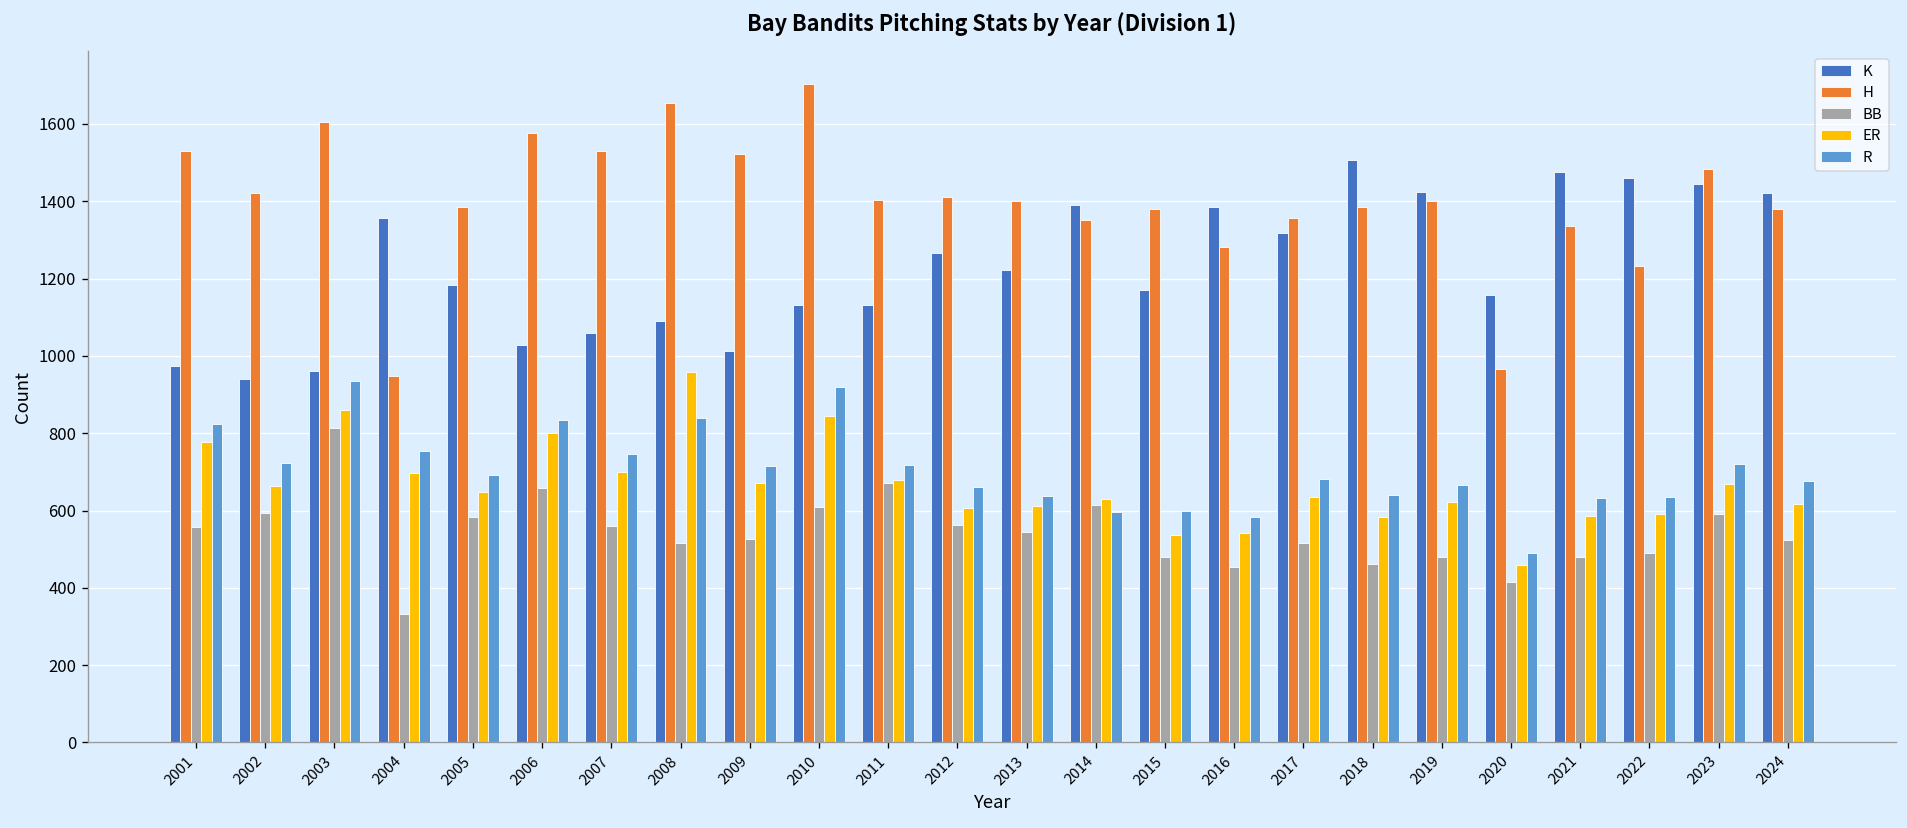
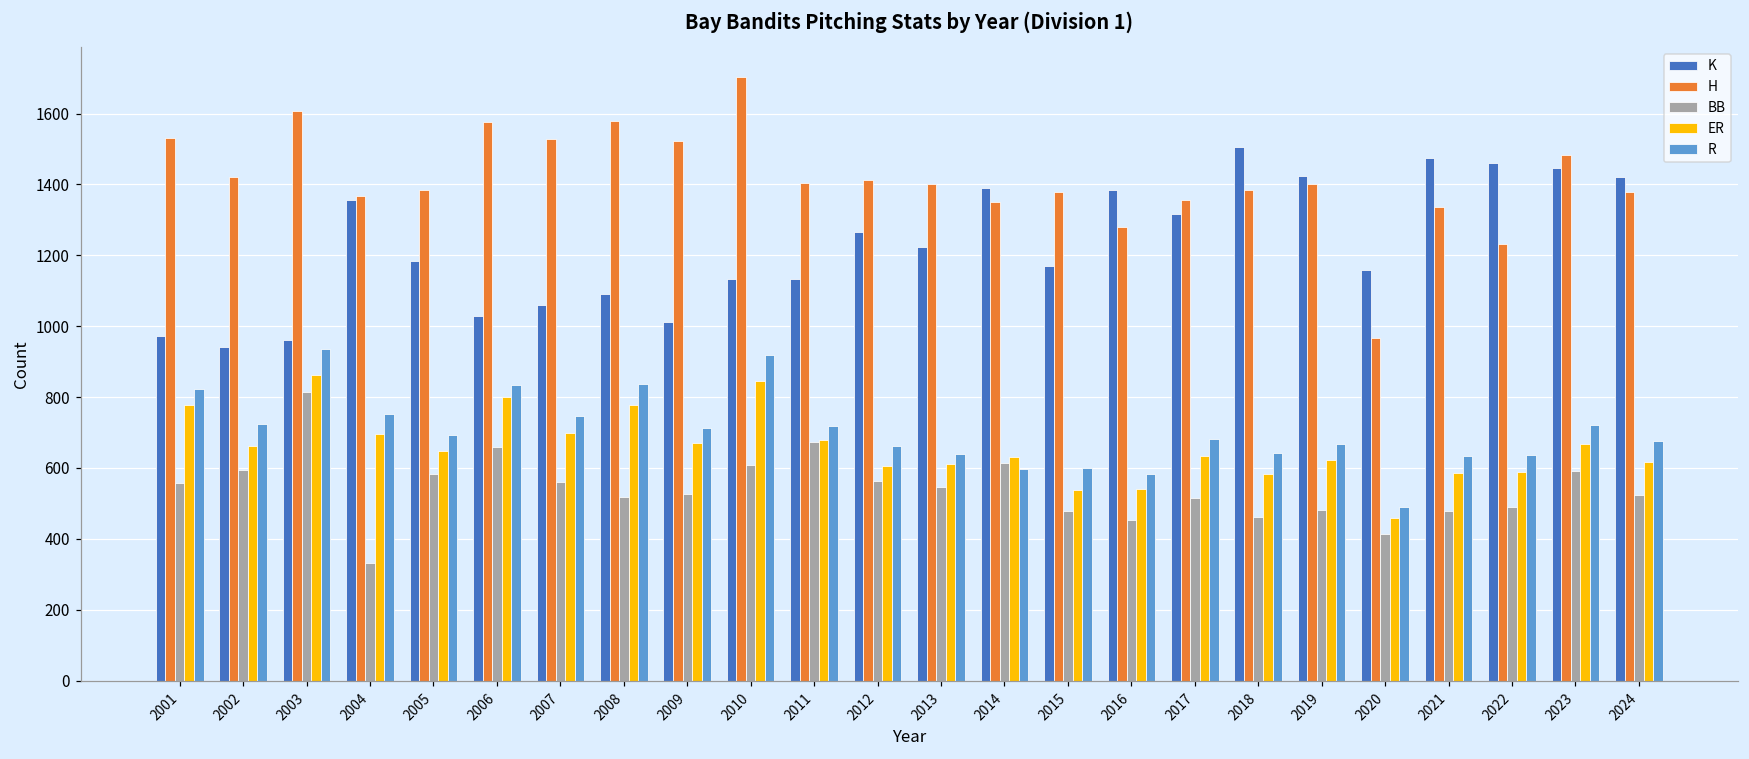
H, 2004: 950 -> 1370
H, 2008: 1650 -> 1580
ER, 2008: 960 -> 780
